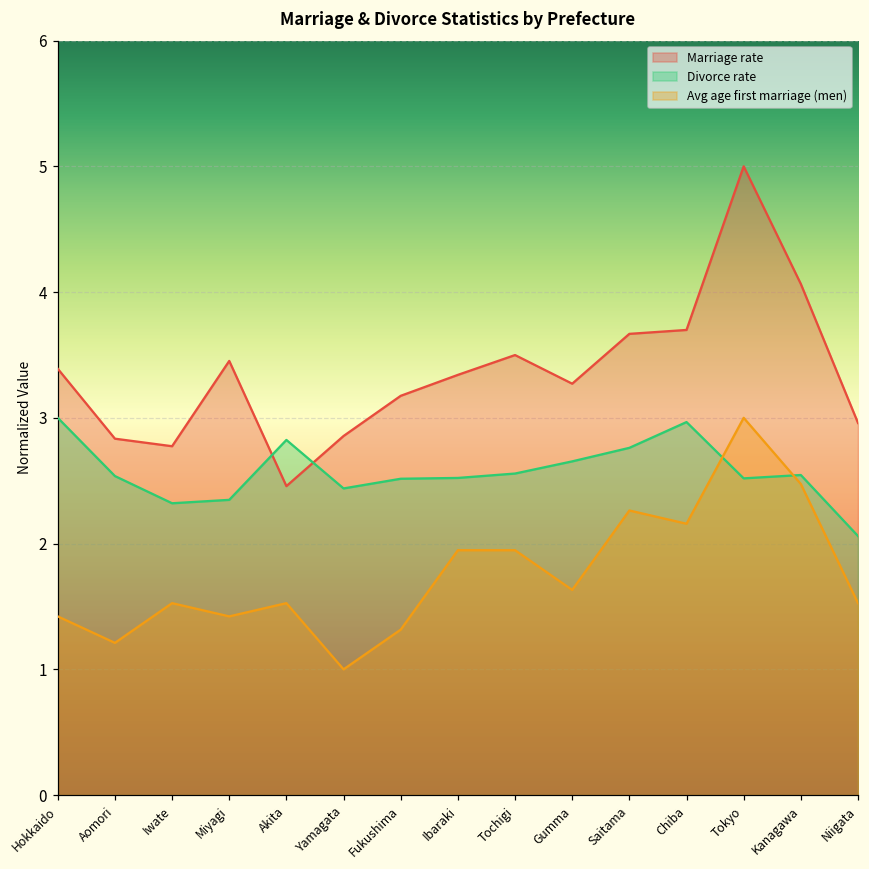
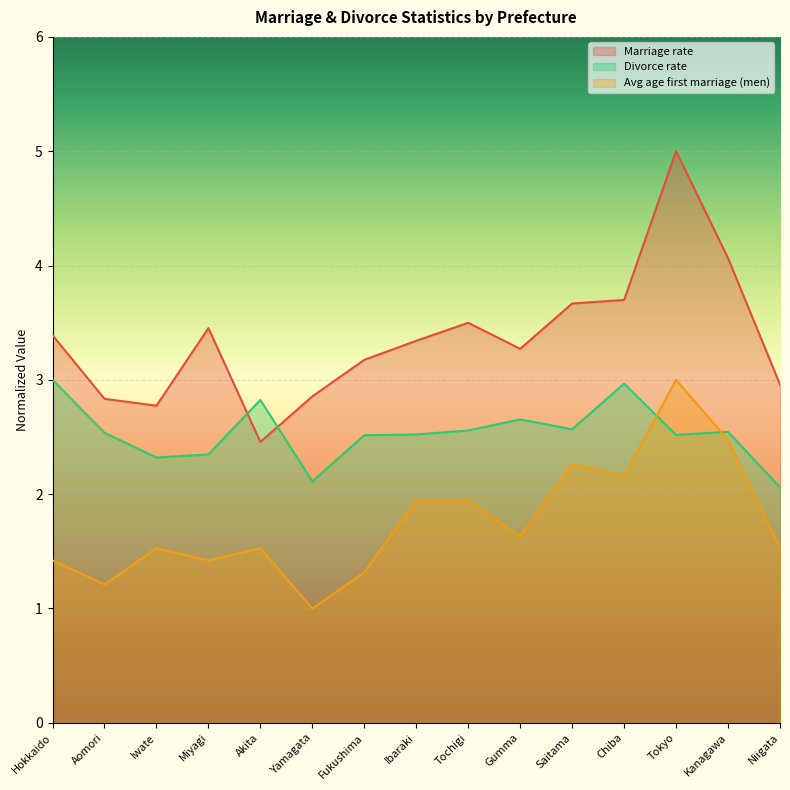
Divorce rate, Yamagata: 2.44 -> 2.11
Divorce rate, Saitama: 2.76 -> 2.57
